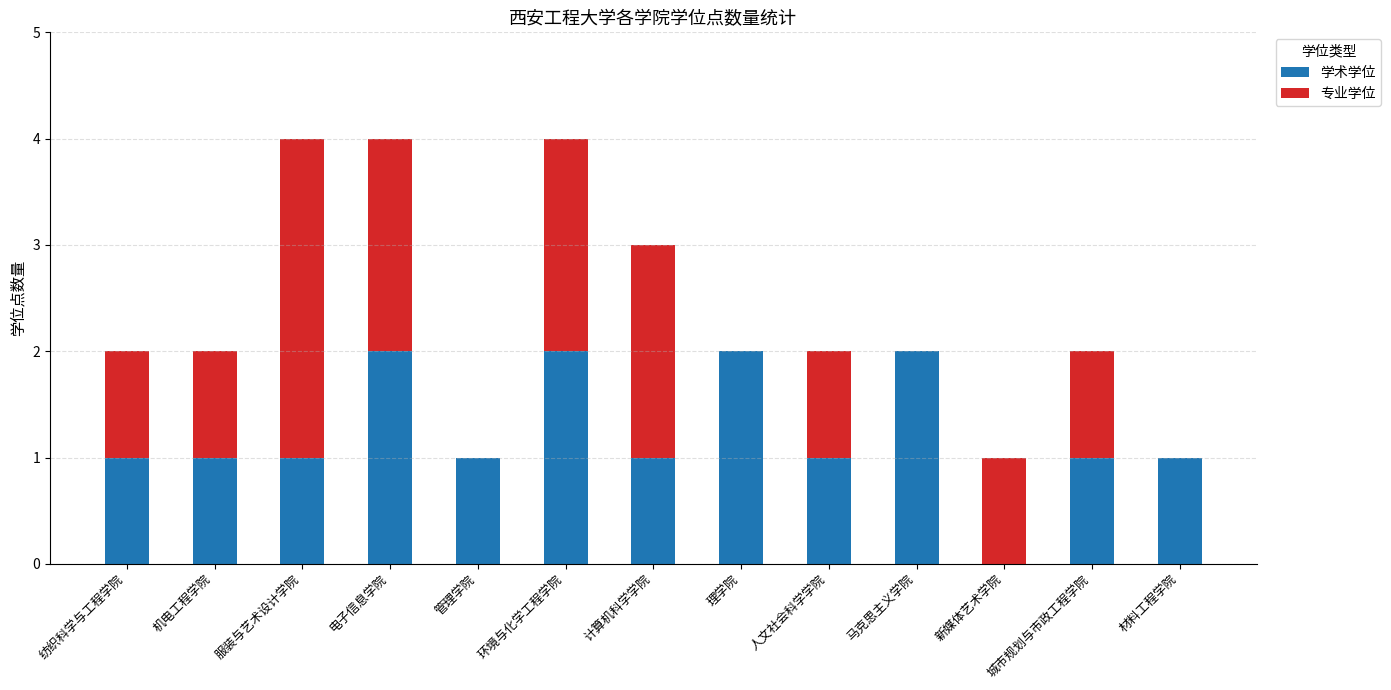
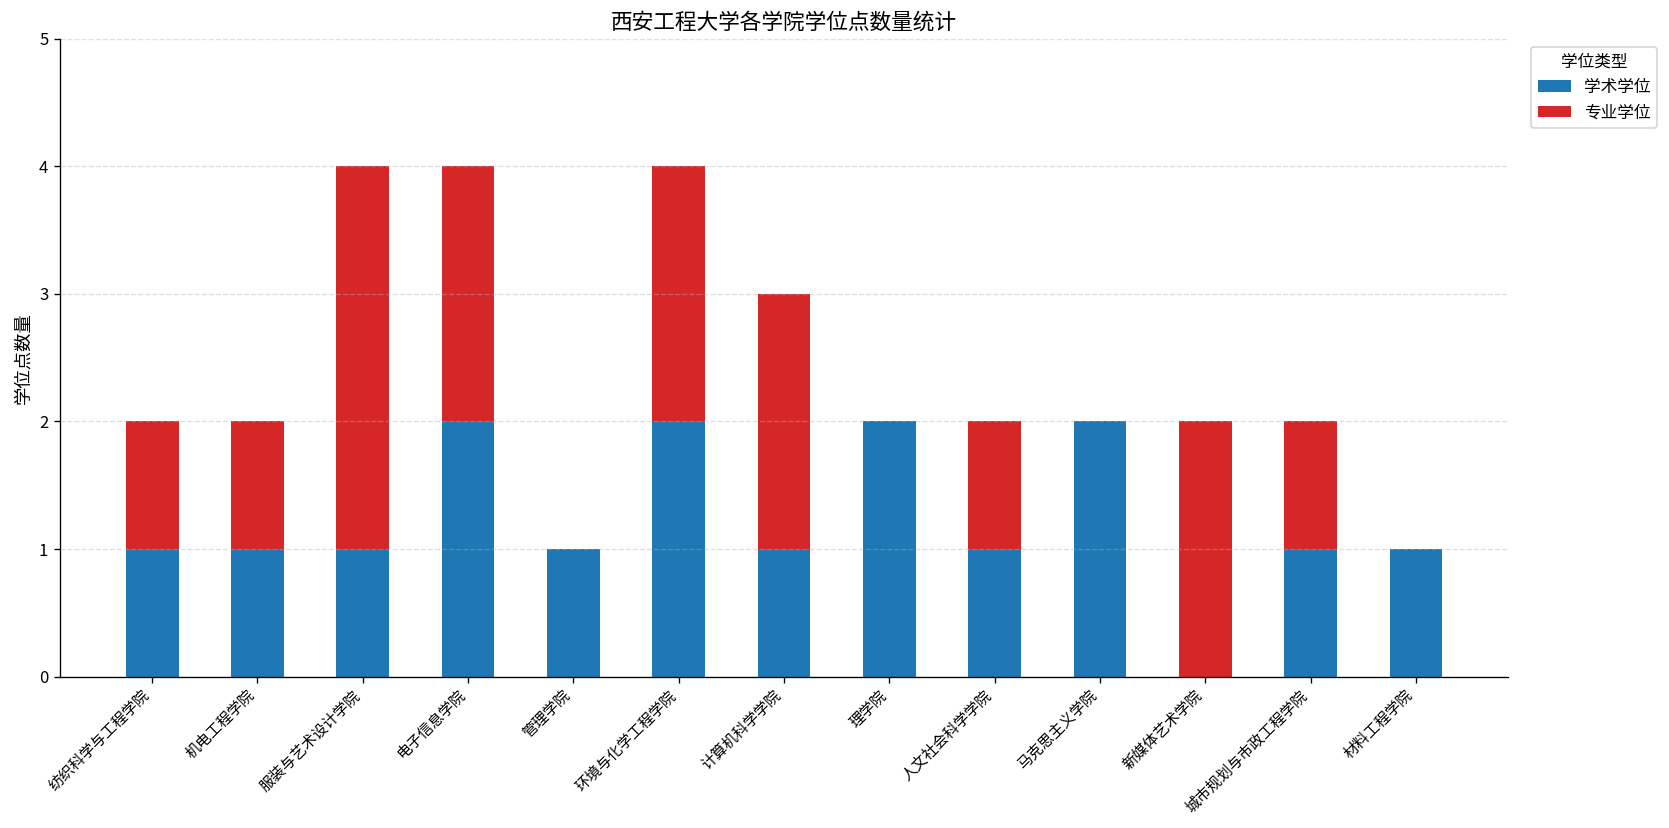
专业学位, 新媒体艺术学院: 1 -> 2
